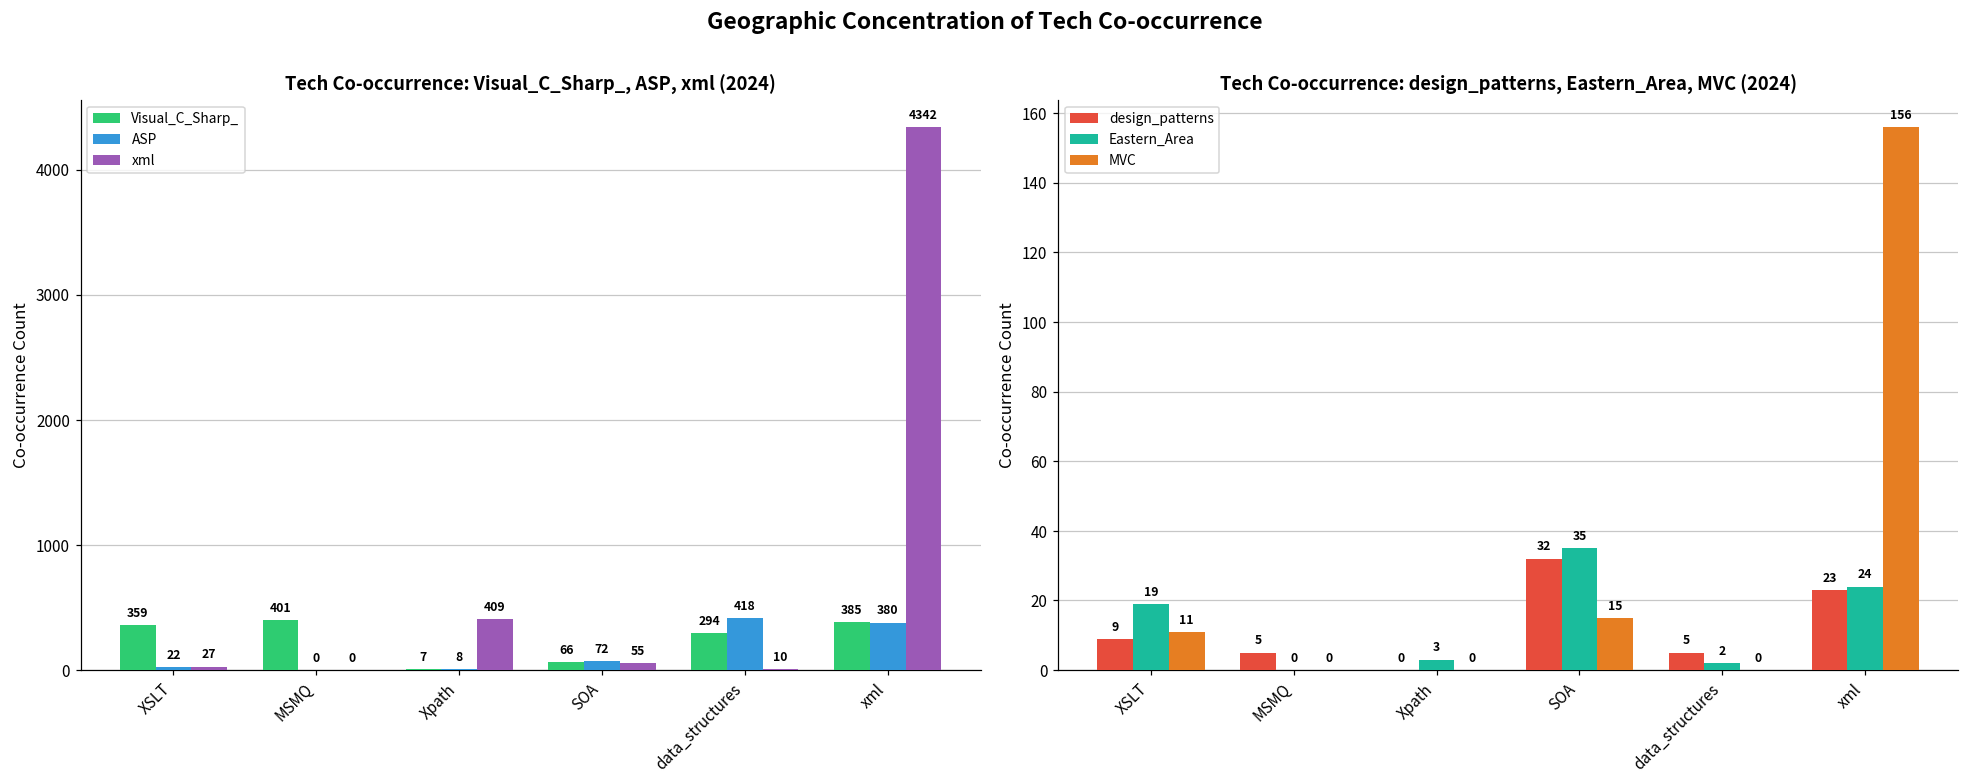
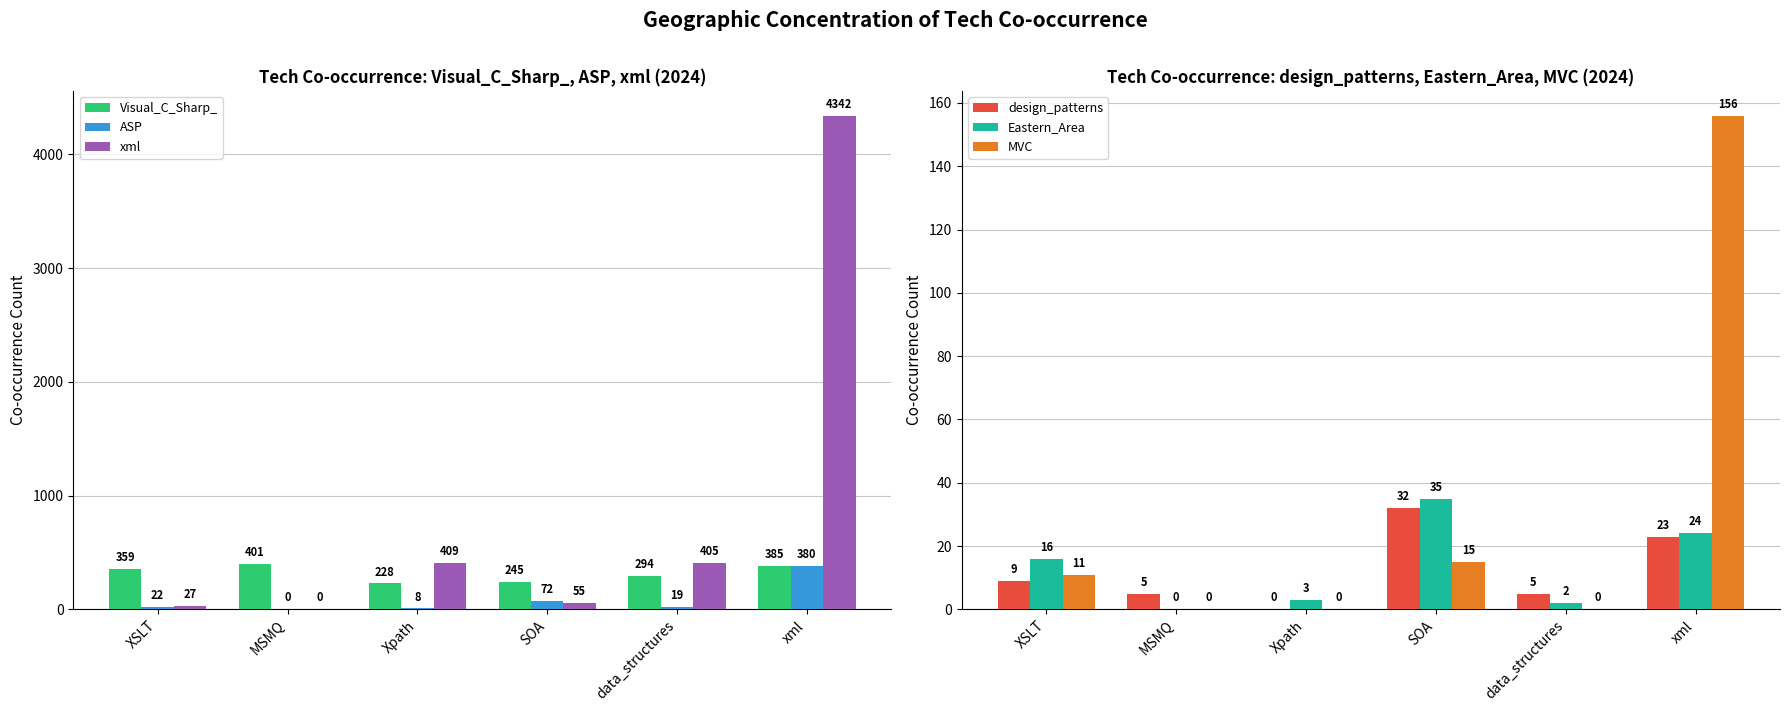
Tech Co-occurrence: Visual_C_Sharp_, ASP, xml (2024), Visual_C_Sharp_, Xpath: 7 -> 228
Tech Co-occurrence: Visual_C_Sharp_, ASP, xml (2024), Visual_C_Sharp_, SOA: 66 -> 245
Tech Co-occurrence: Visual_C_Sharp_, ASP, xml (2024), ASP, data_structures: 418 -> 19
Tech Co-occurrence: Visual_C_Sharp_, ASP, xml (2024), xml, data_structures: 10 -> 405
Tech Co-occurrence: design_patterns, Eastern_Area, MVC (2024), Eastern_Area, XSLT: 19 -> 16
